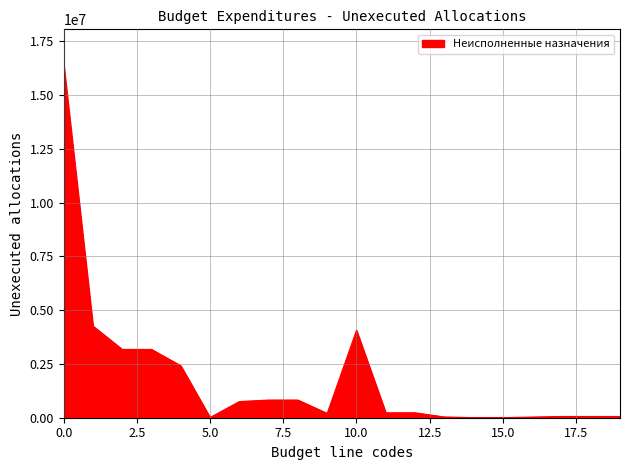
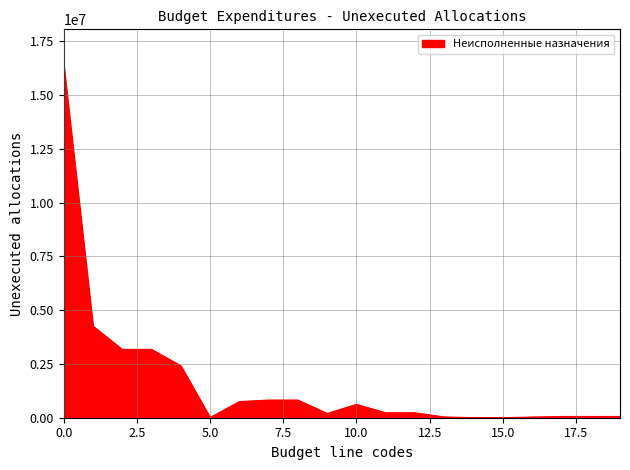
10.0: 4100000 -> 600000
